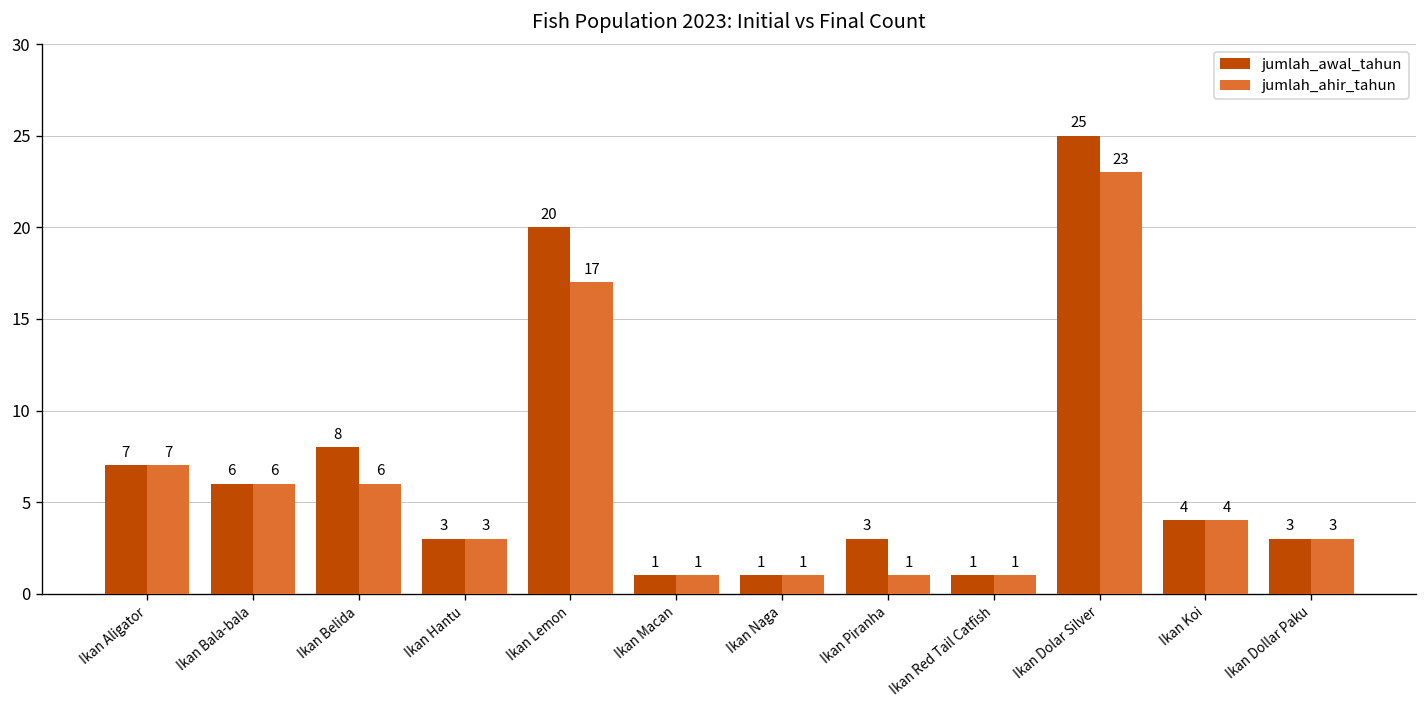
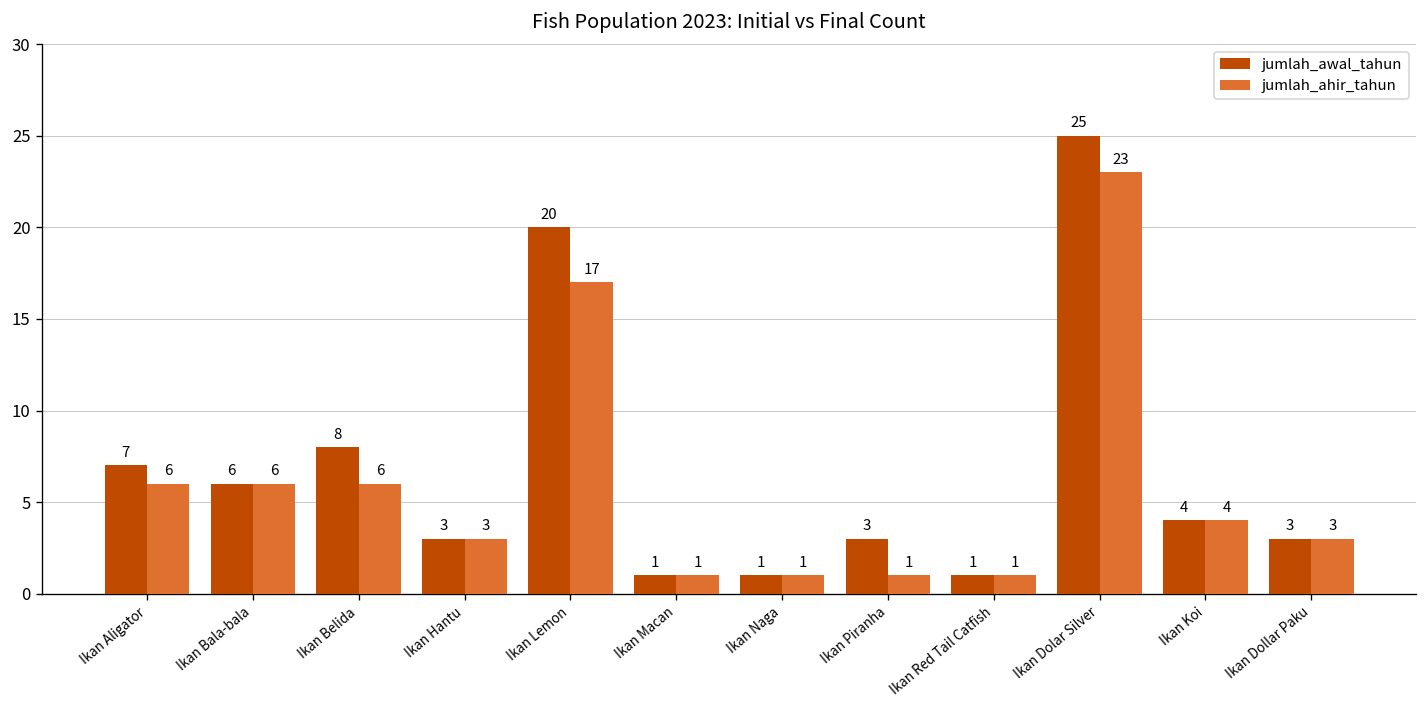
jumlah_ahir_tahun, Ikan Aligator: 7 -> 6
